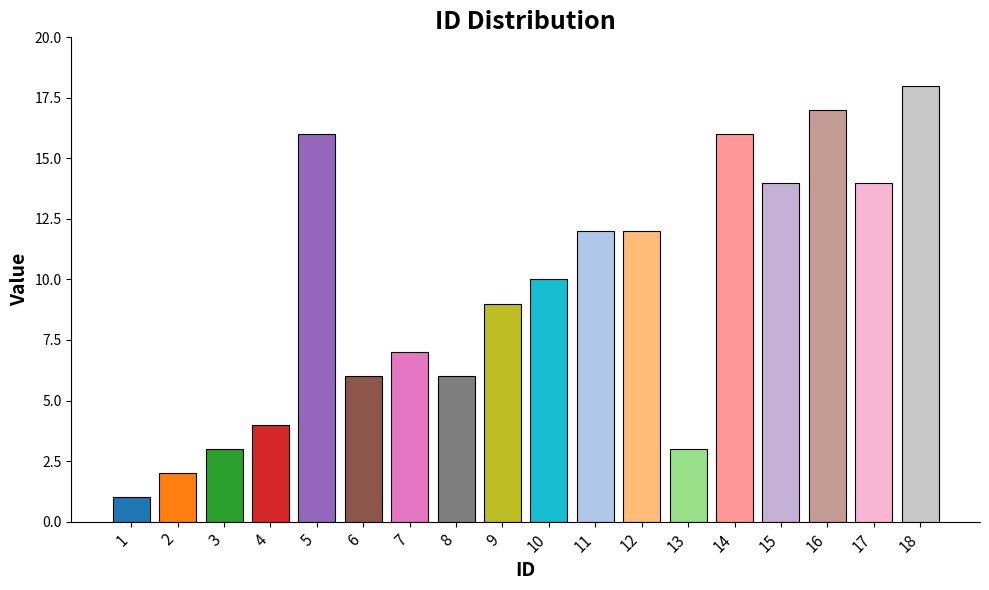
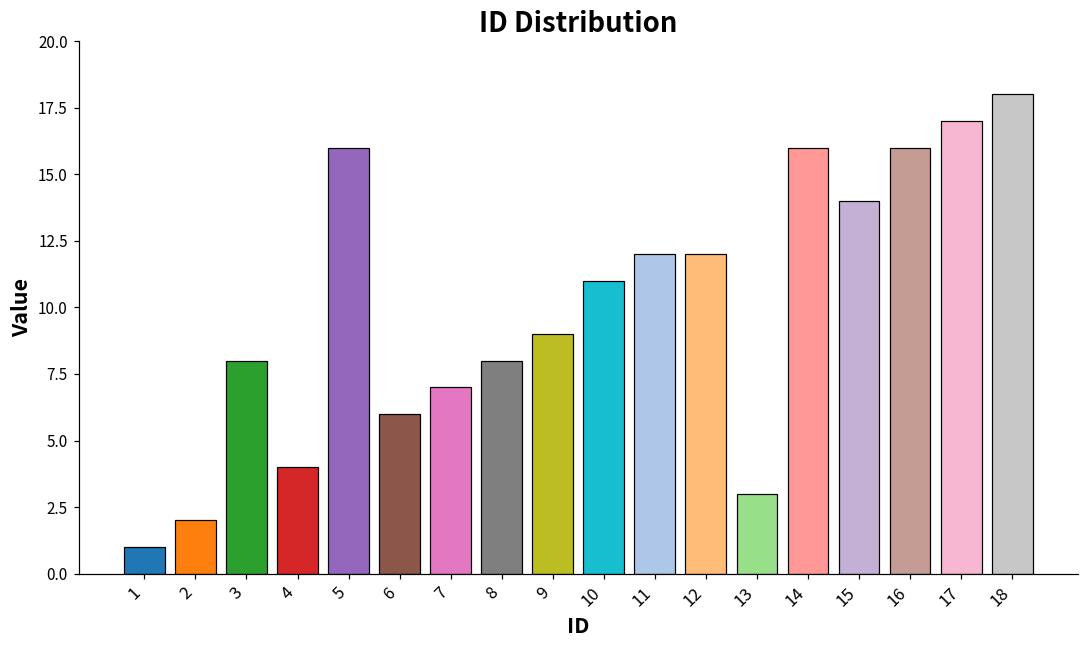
3: 3 -> 8
8: 6 -> 8
10: 10 -> 11
16: 17 -> 16
17: 14 -> 17
